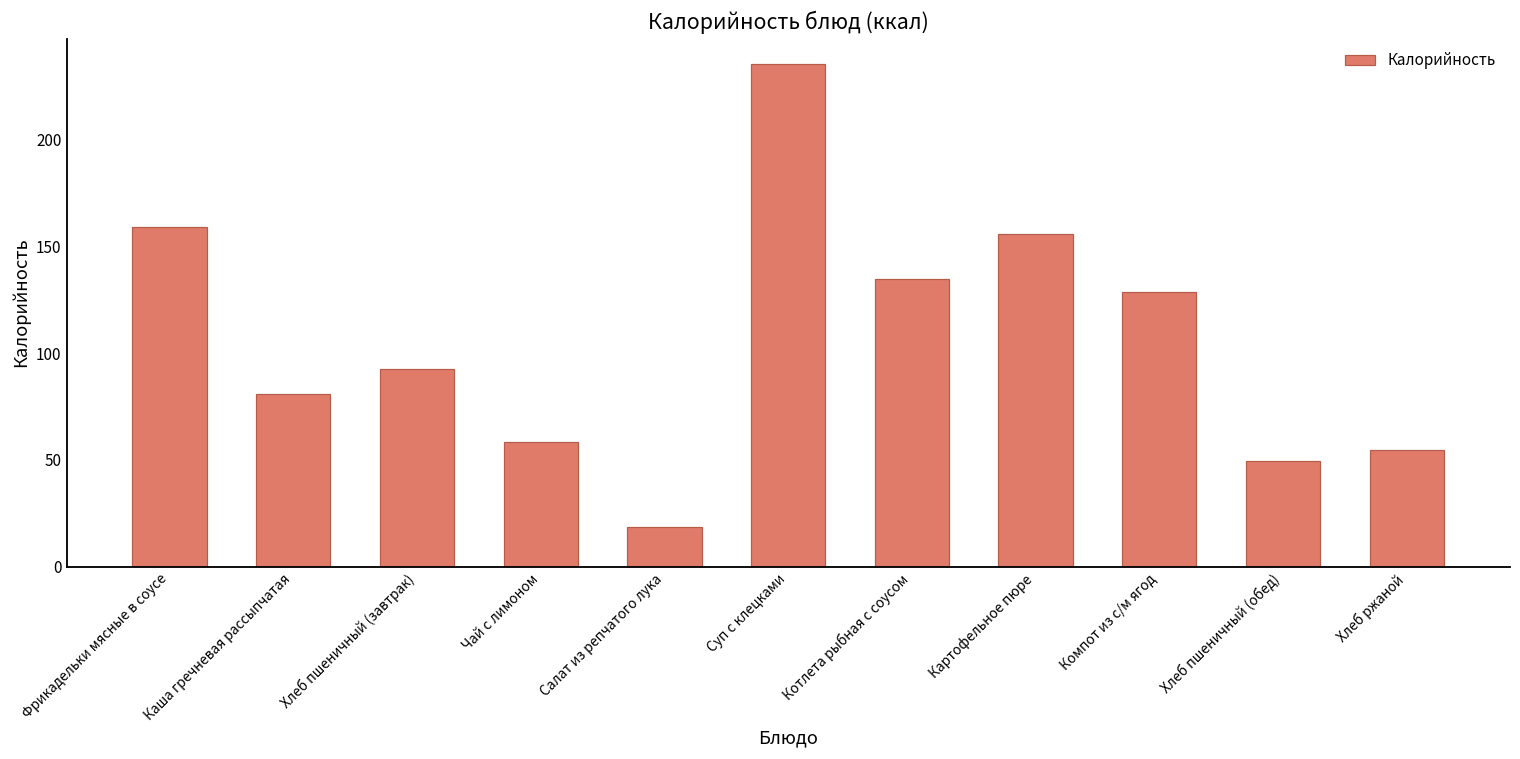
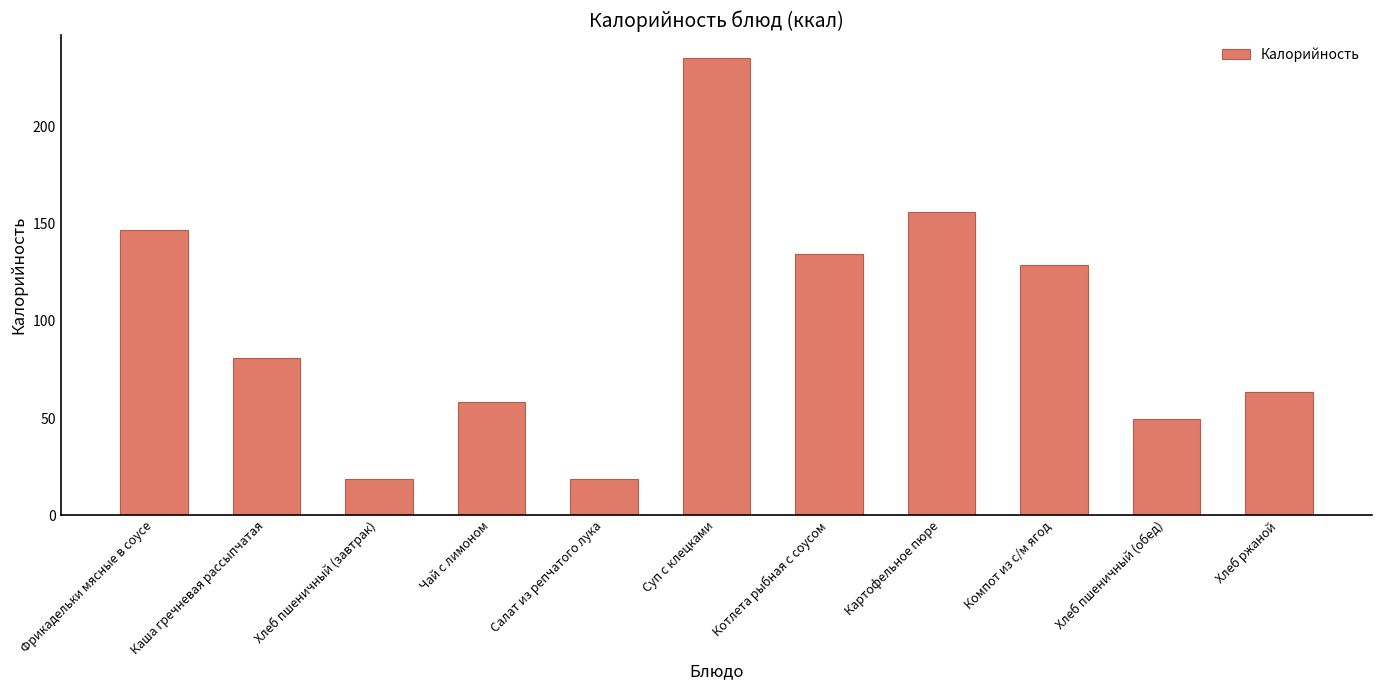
Фрикадельки мясные в соусе: 159 -> 147
Хлеб пшеничный (завтрак): 92 -> 19
Хлеб ржаной: 55 -> 64
